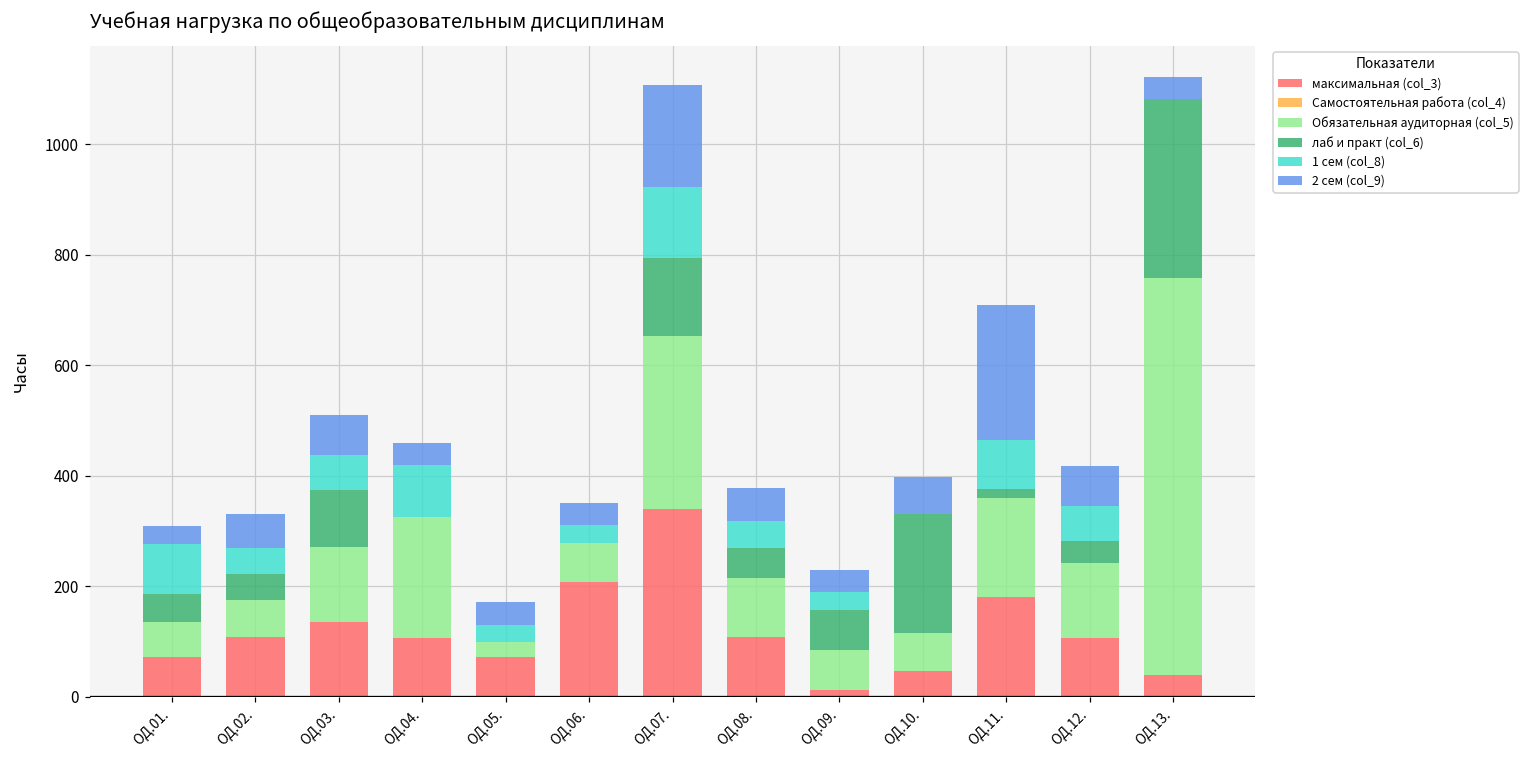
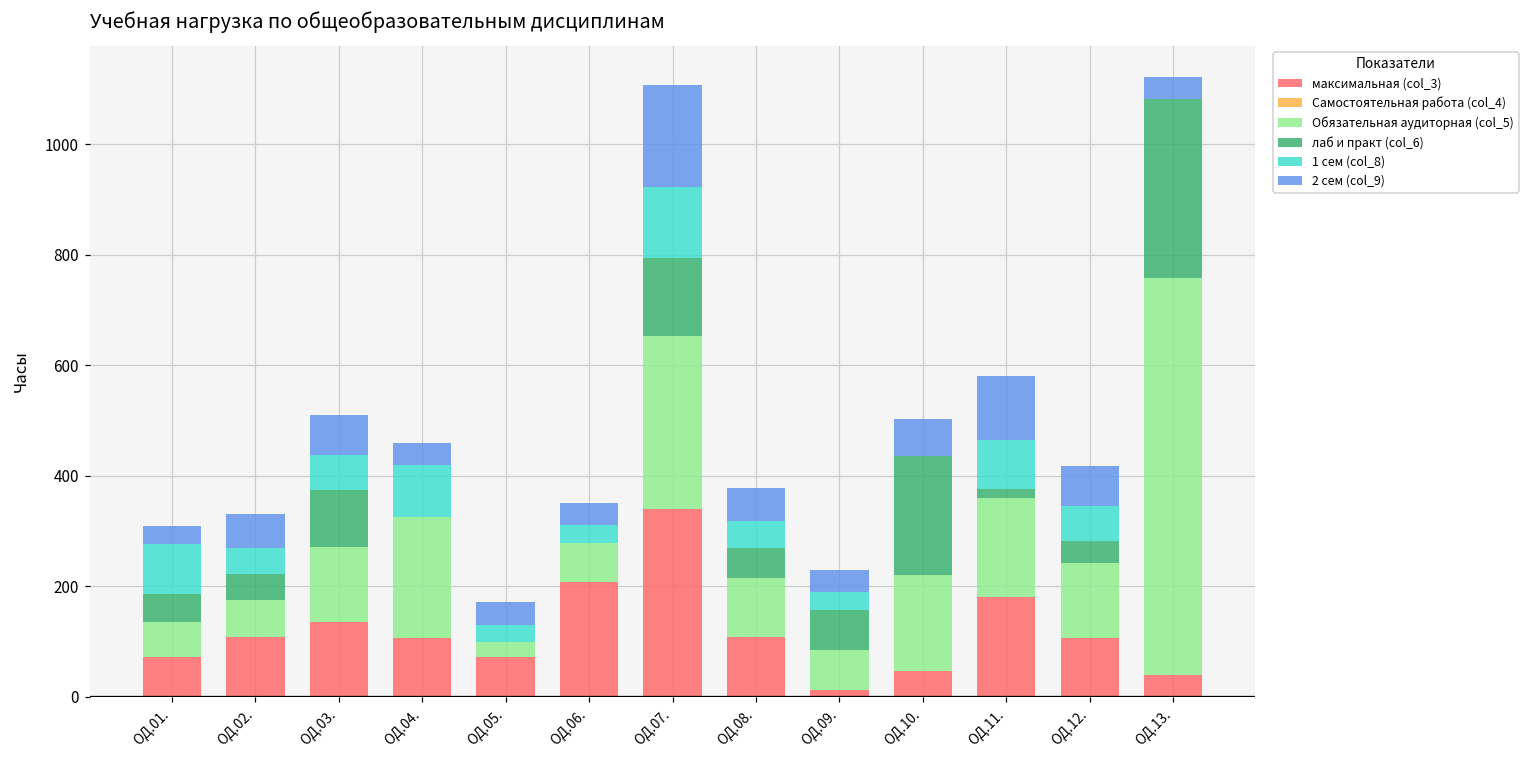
Обязательная аудиторная (col_5), ОД.10.: 70 -> 170
2 сем (col_9), ОД.11.: 240 -> 120
